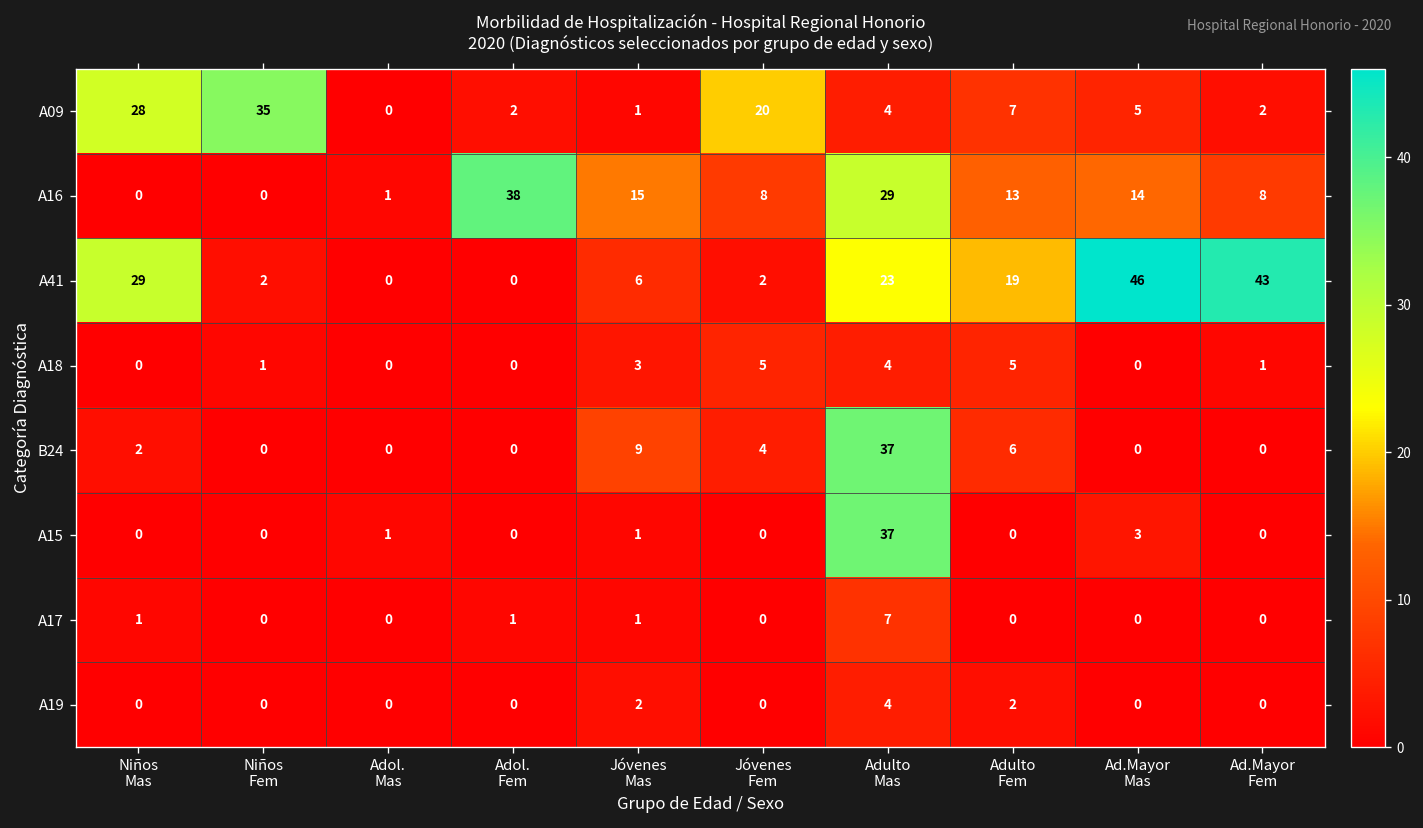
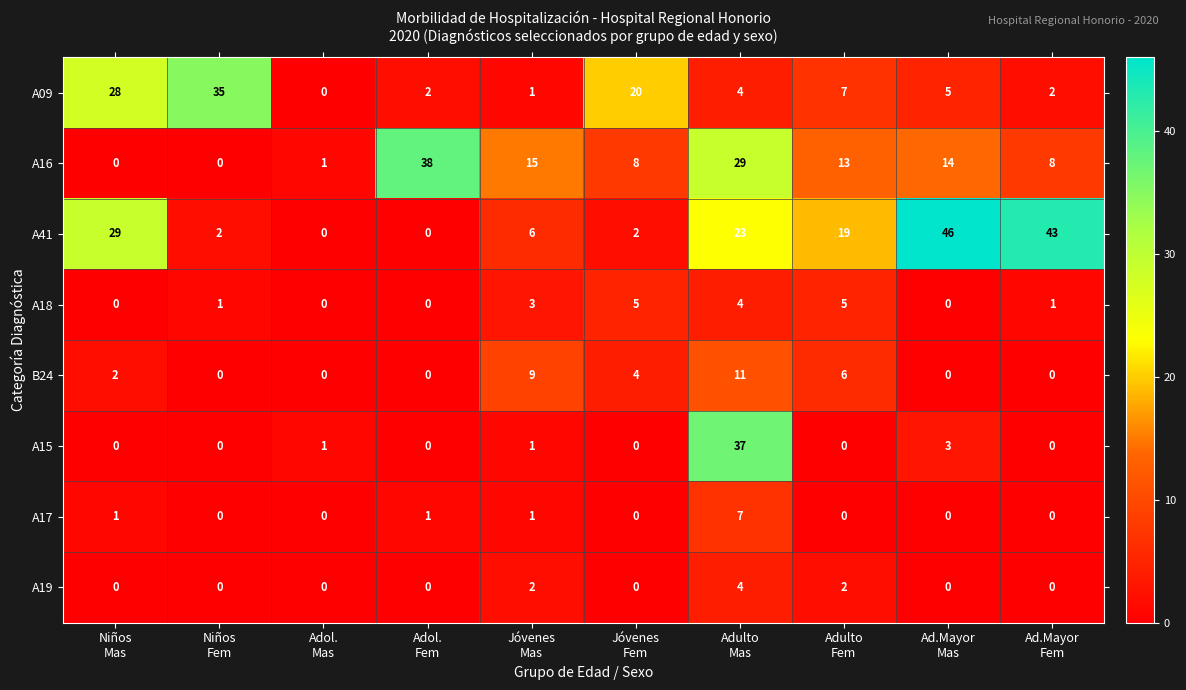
B24, Adulto Mas: 37 -> 11
